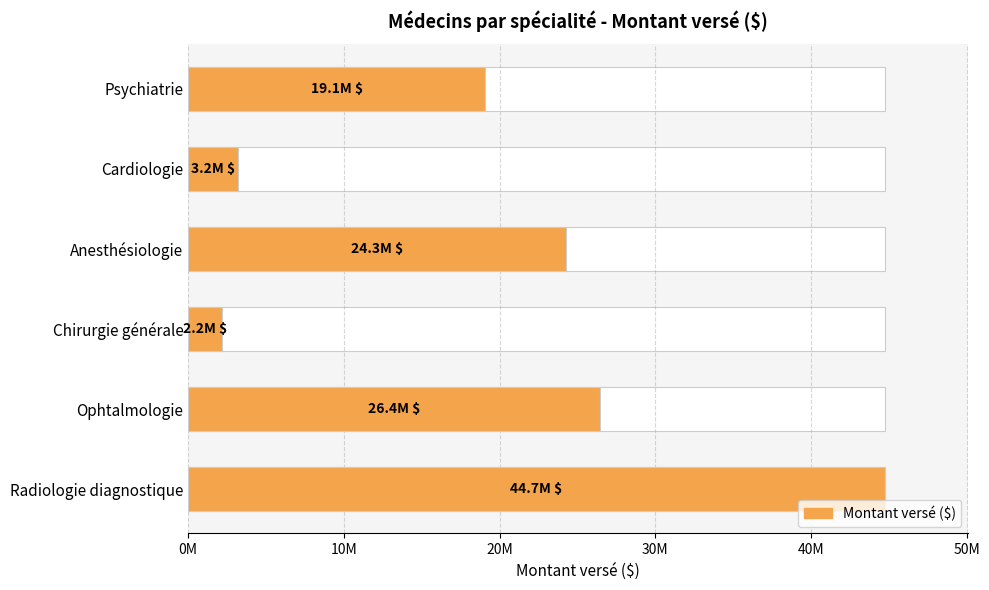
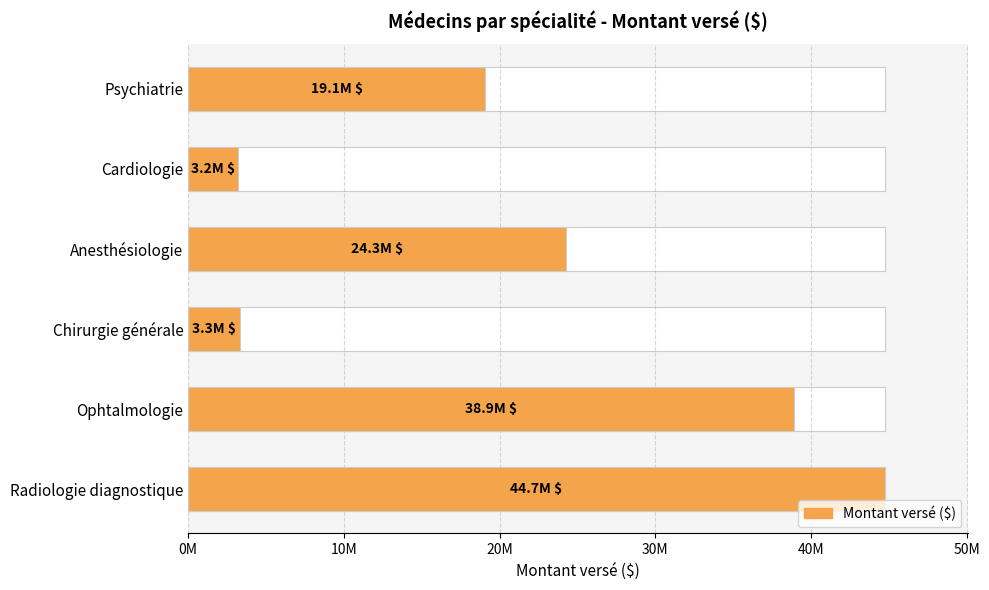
Montant versé ($), Chirurgie générale: 2.2M -> 3.3M
Montant versé ($), Ophtalmologie: 26.4M -> 38.9M
